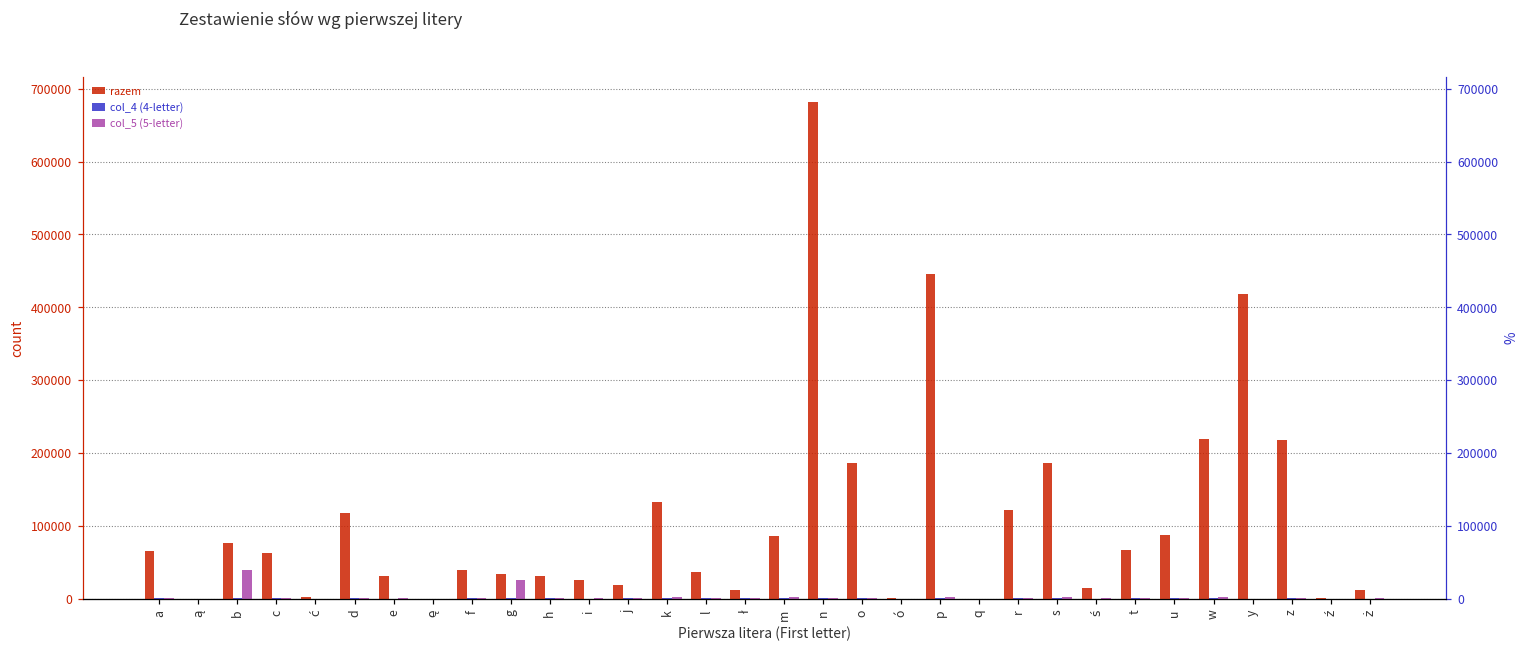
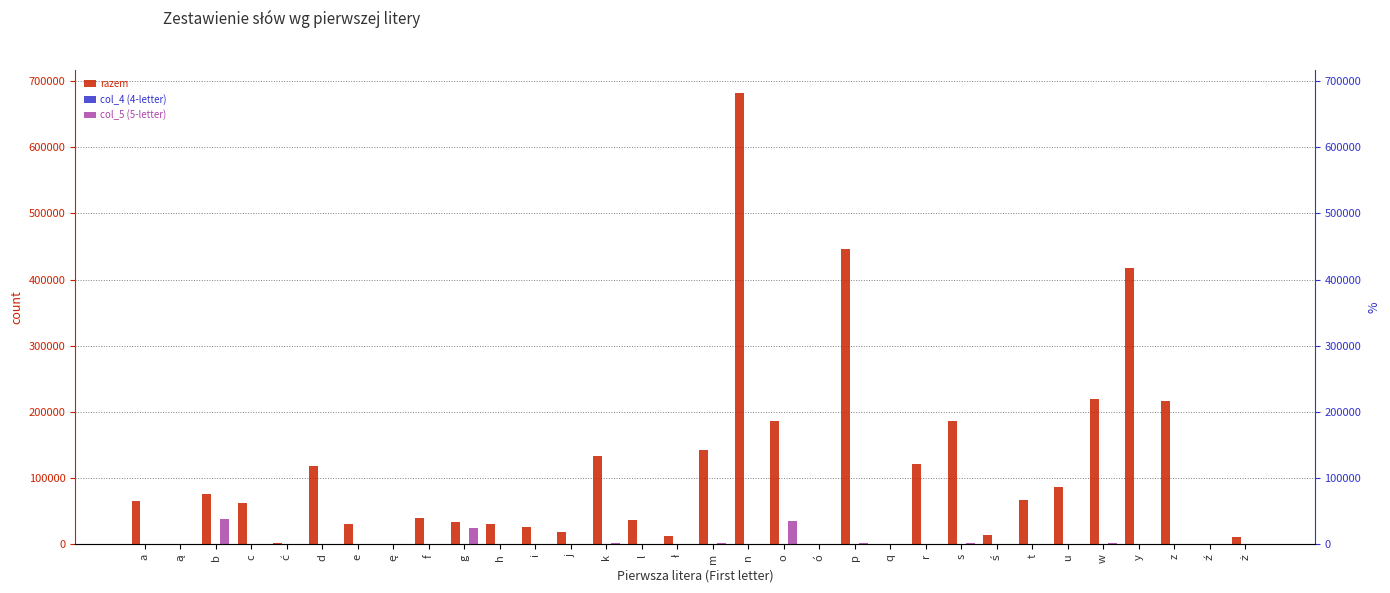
razem, m: 90000 -> 140000
col_5 (5-letter), o: 0 -> 40000
